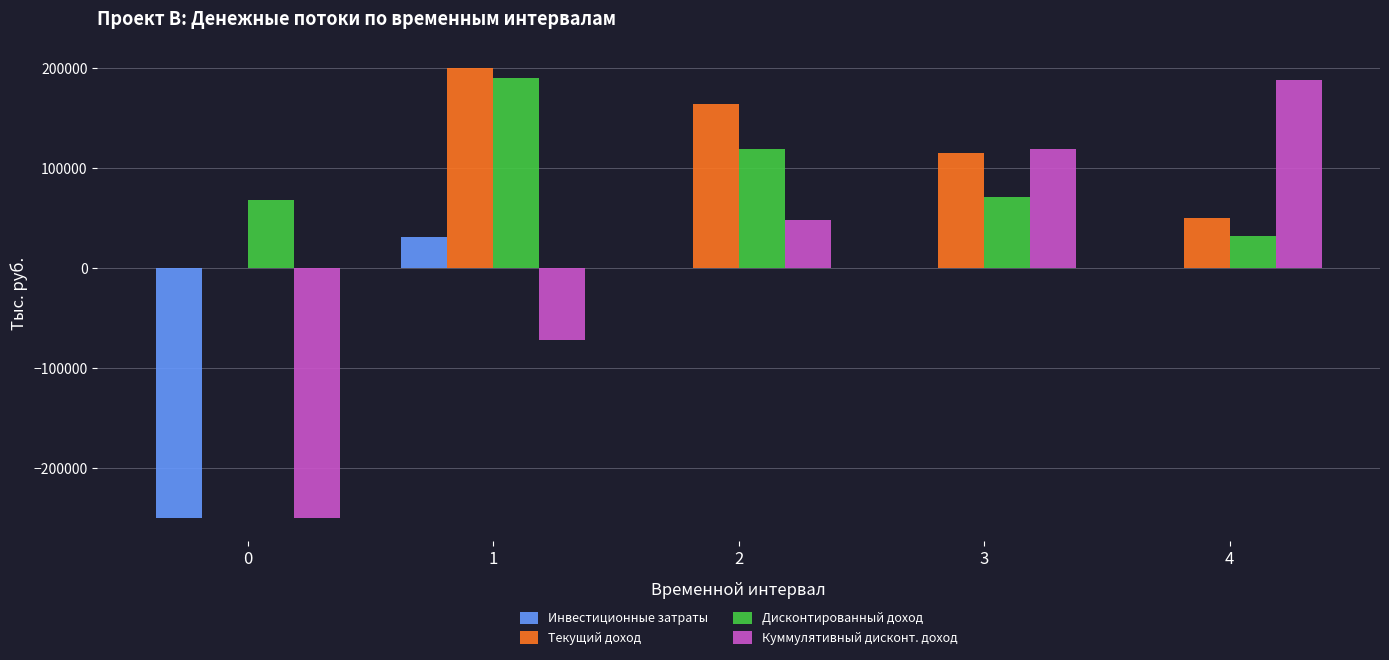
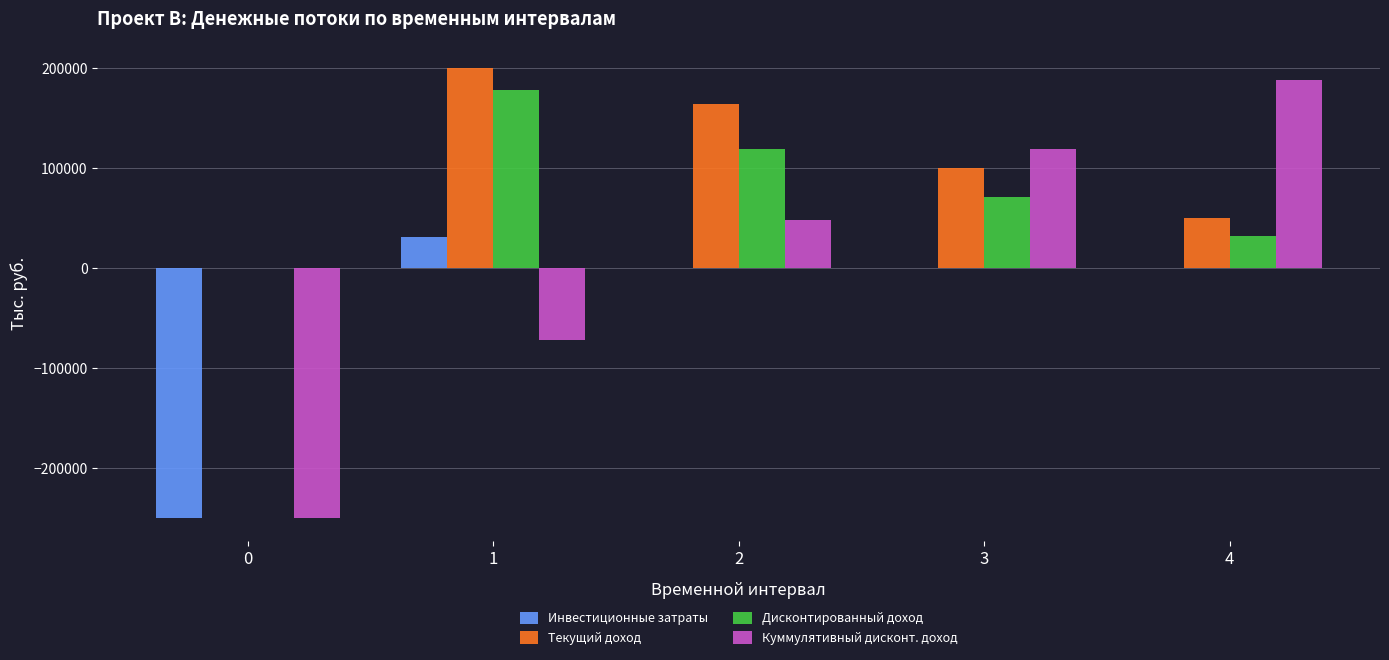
Дисконтированный доход, 0: 68000 -> 0
Дисконтированный доход, 1: 190000 -> 179000
Текущий доход, 3: 115000 -> 100000
